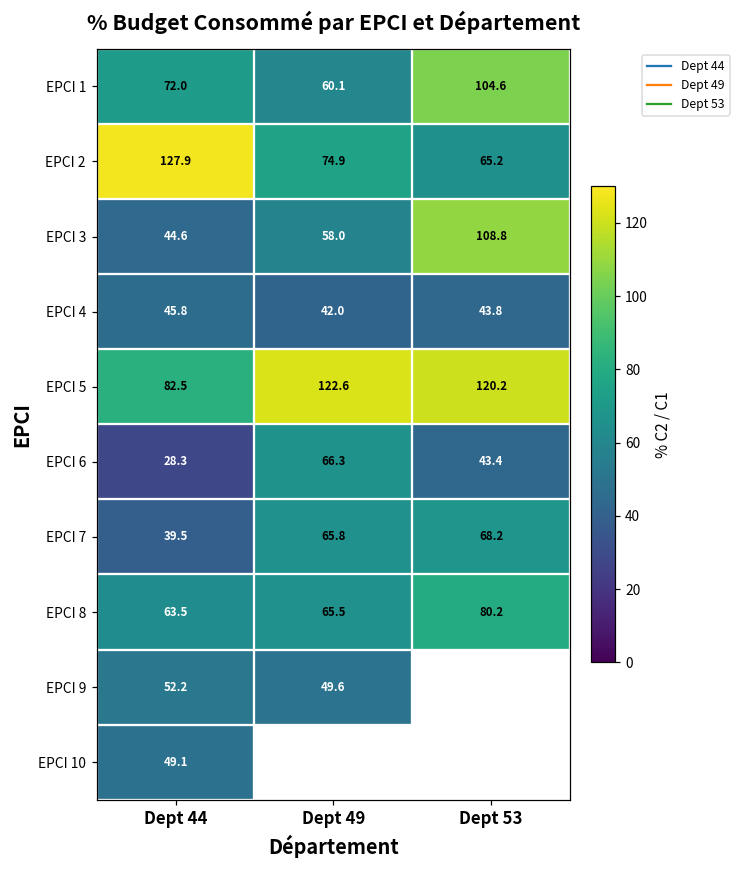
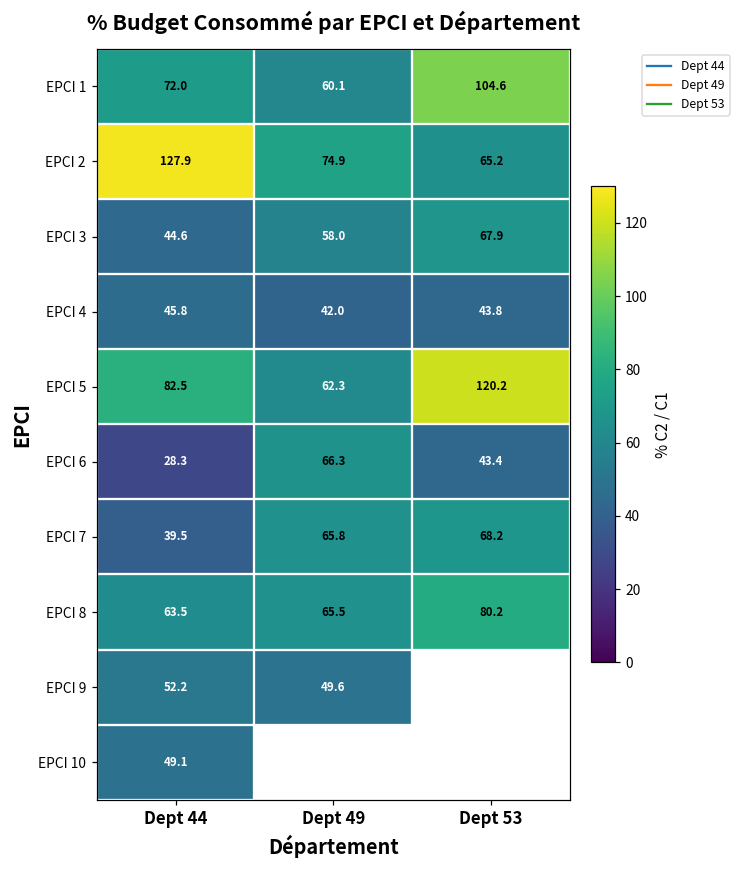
EPCI 3, Dept 53: 108.8 -> 67.9
EPCI 5, Dept 49: 122.6 -> 62.3
